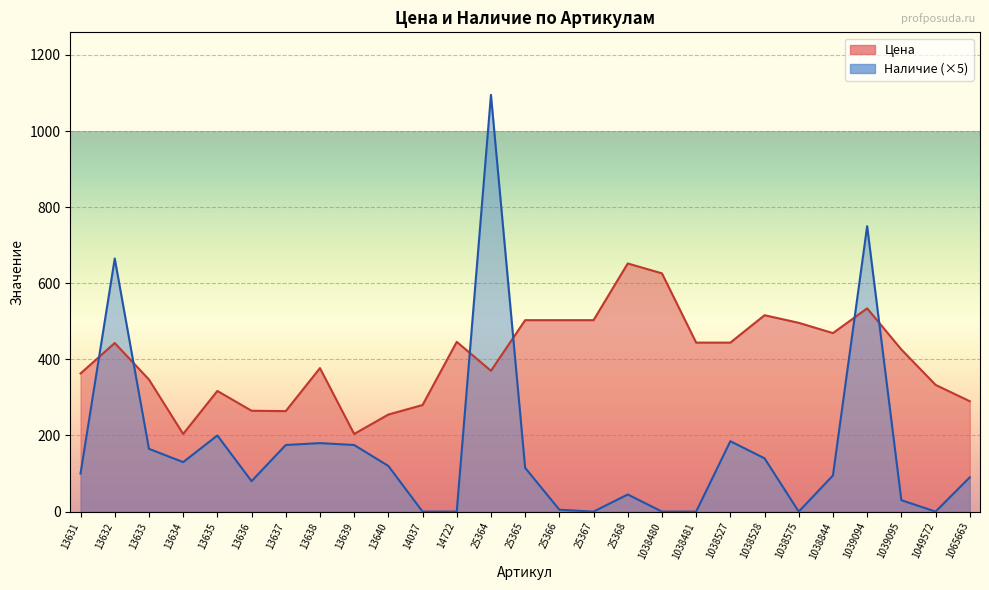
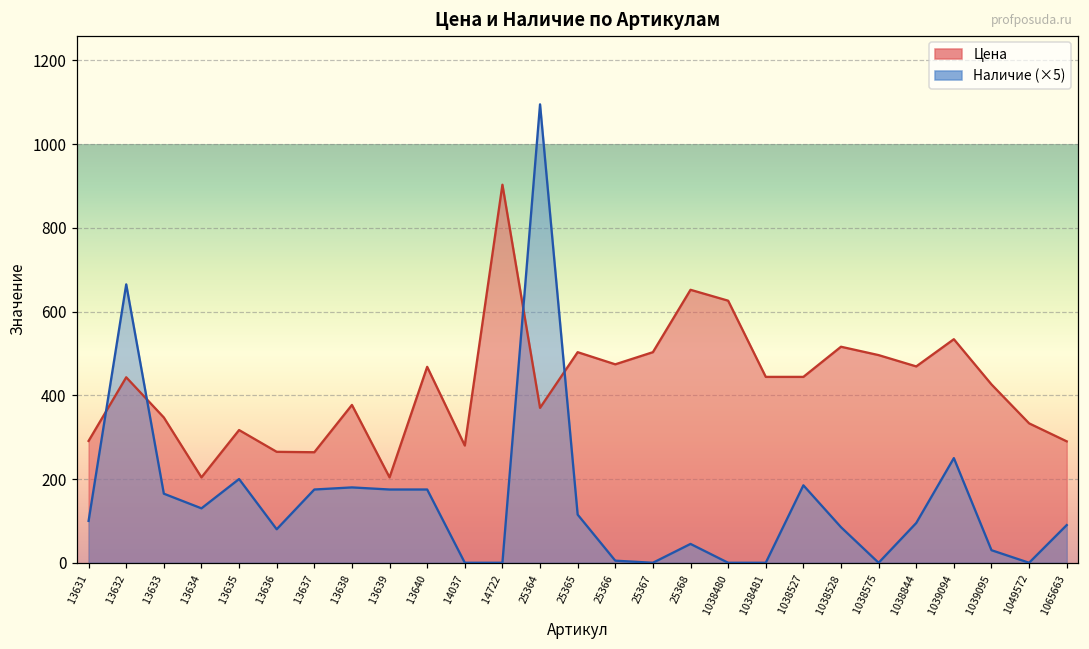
Цена, 13631: 360 -> 290
Цена, 13640: 260 -> 470
Наличие (×5), 13640: 120 -> 180
Цена, 14722: 450 -> 900
Цена, 25366: 500 -> 470
Наличие (×5), 1038528: 140 -> 90
Наличие (×5), 1039094: 750 -> 250
